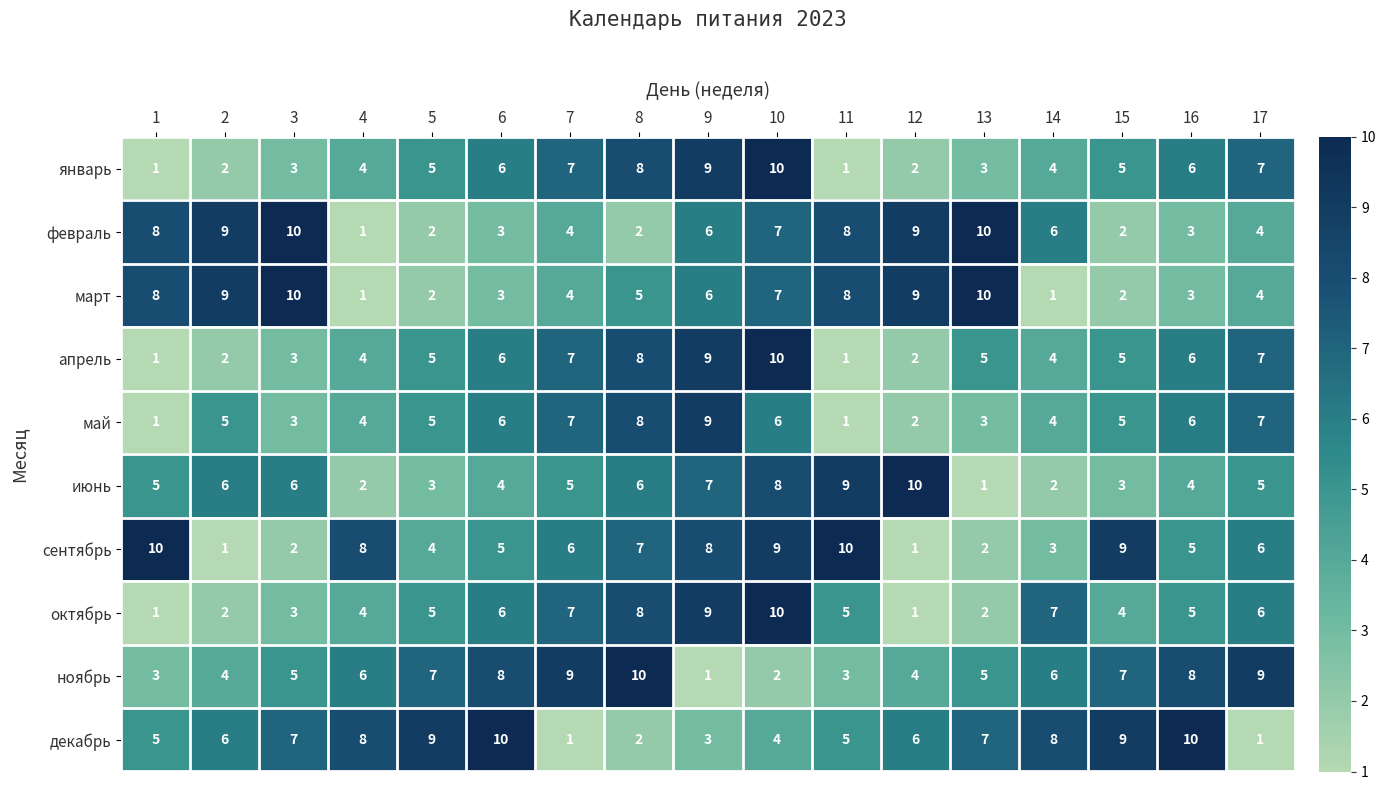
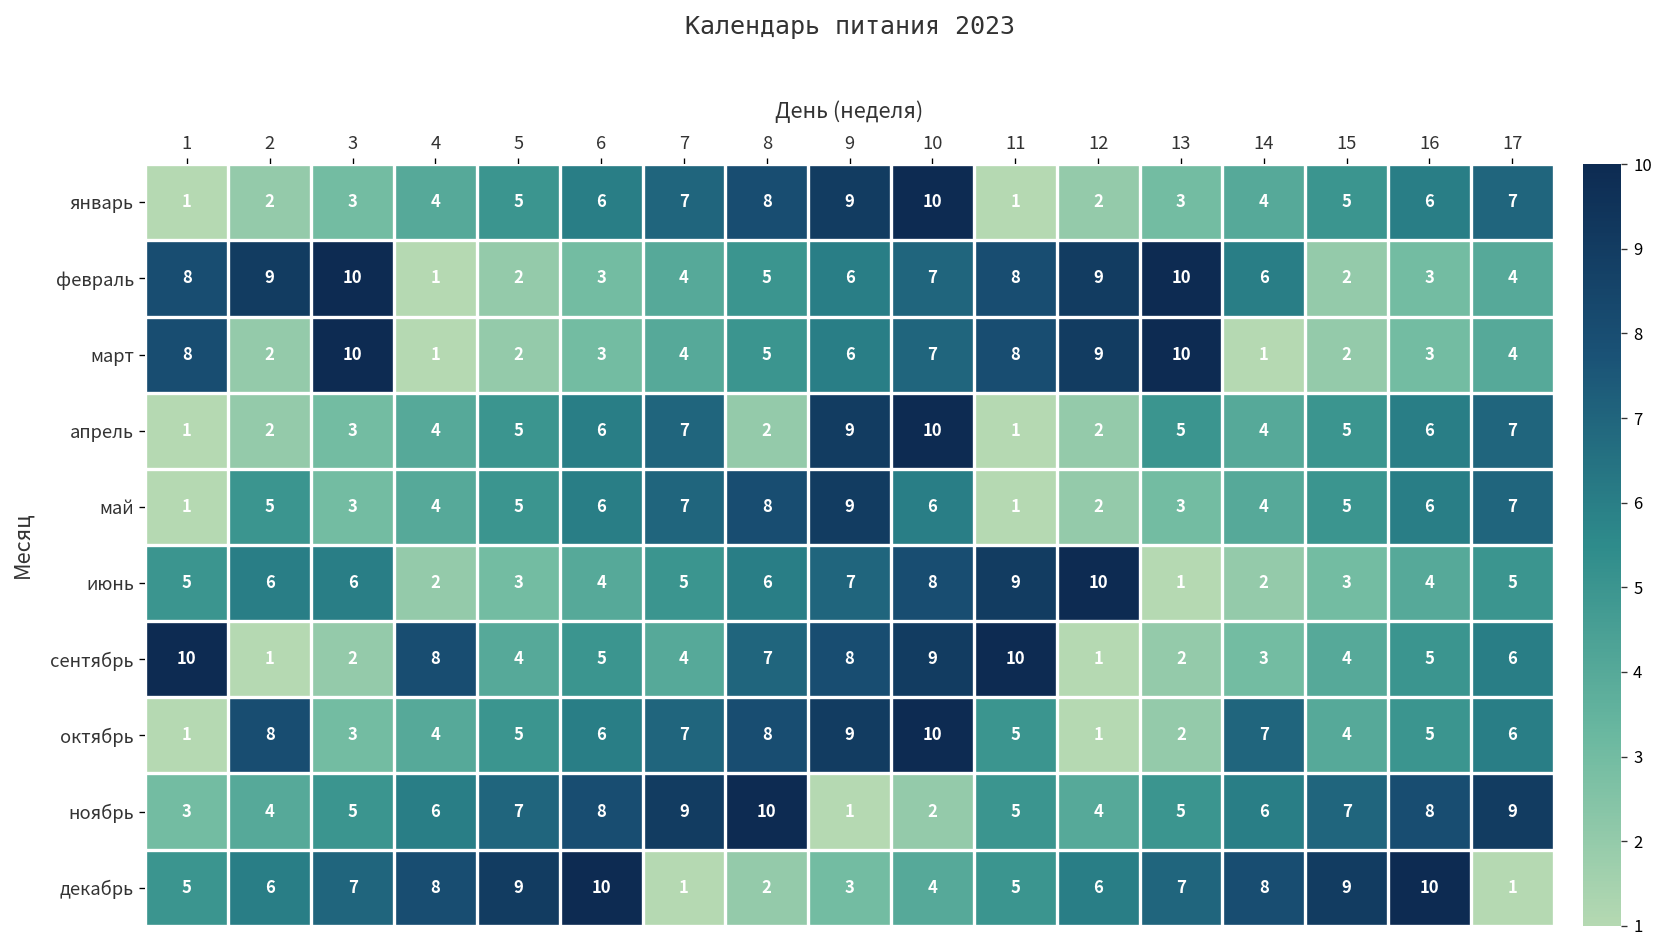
февраль, 8: 2 -> 5
март, 2: 9 -> 2
апрель, 8: 8 -> 2
сентябрь, 7: 6 -> 4
сентябрь, 15: 9 -> 4
октябрь, 2: 2 -> 8
ноябрь, 11: 3 -> 5
